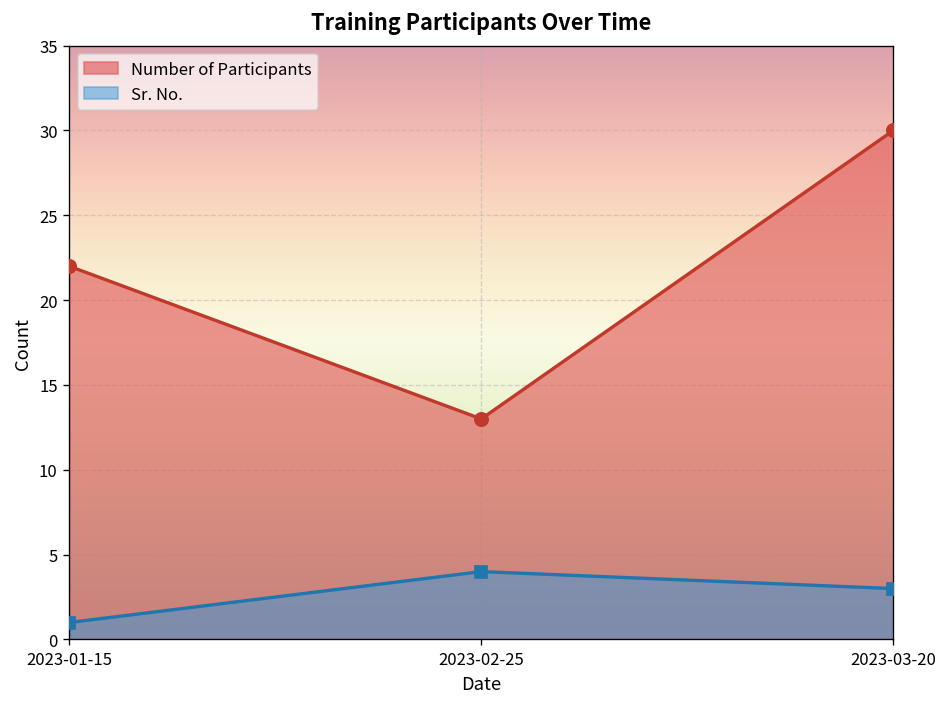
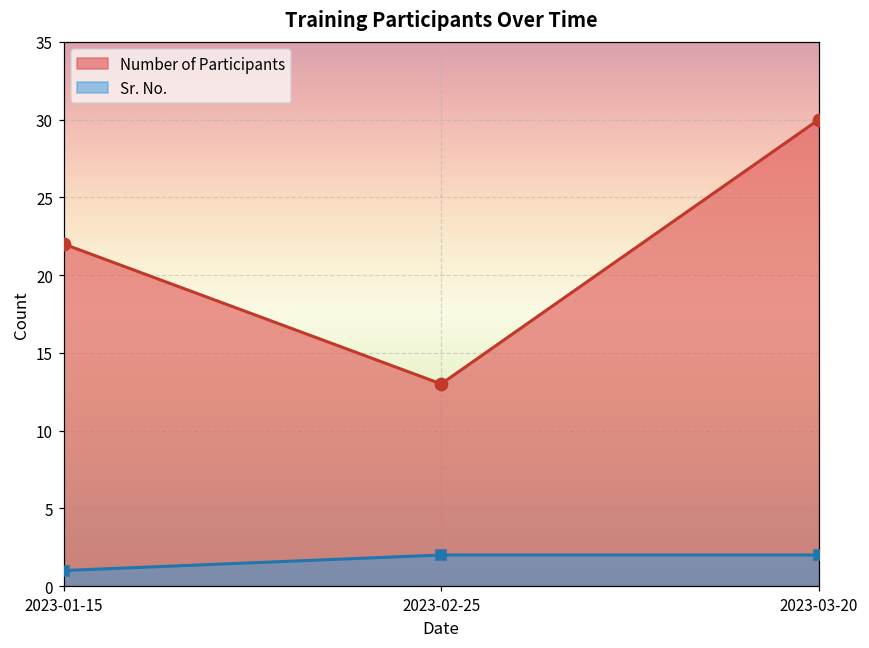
Sr. No., 2023-02-25: 4 -> 2
Sr. No., 2023-03-20: 3 -> 2
